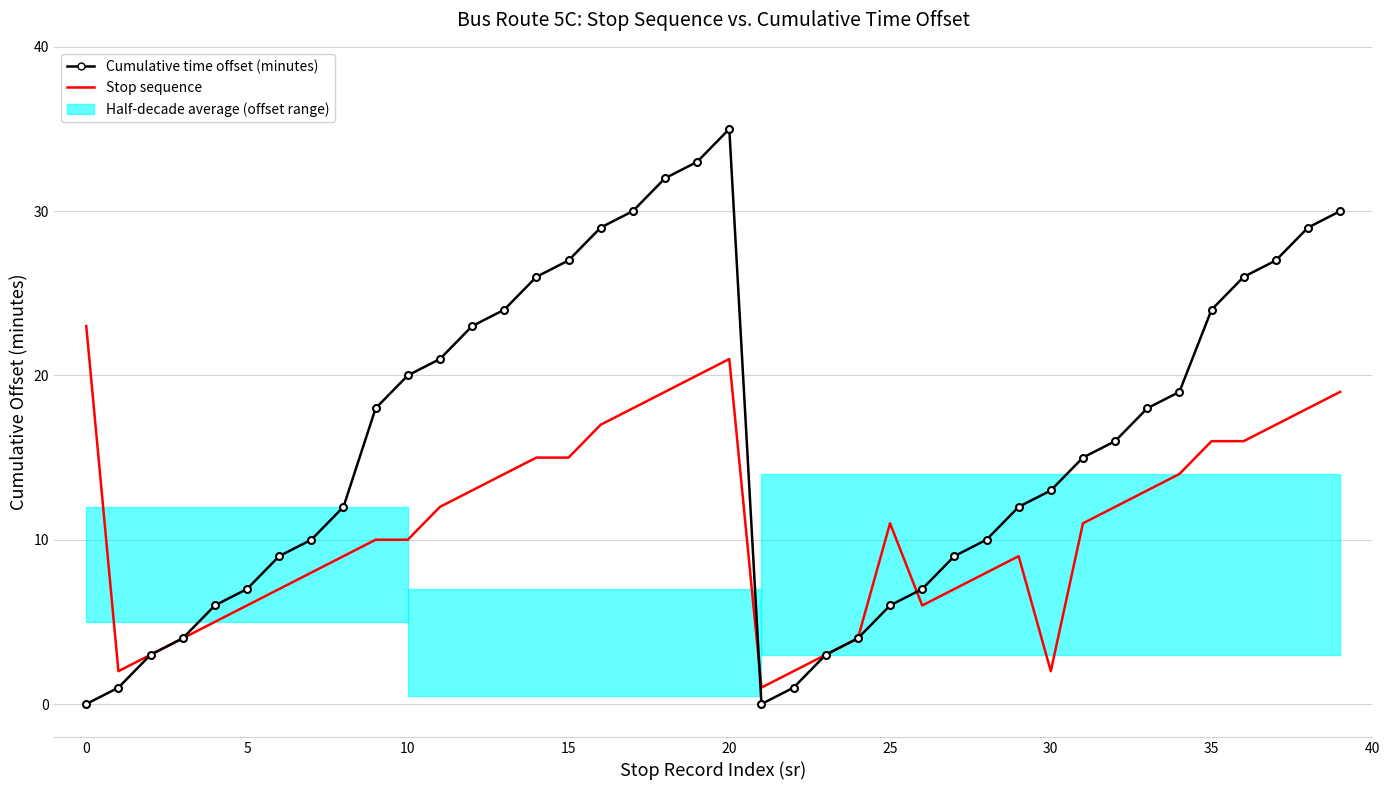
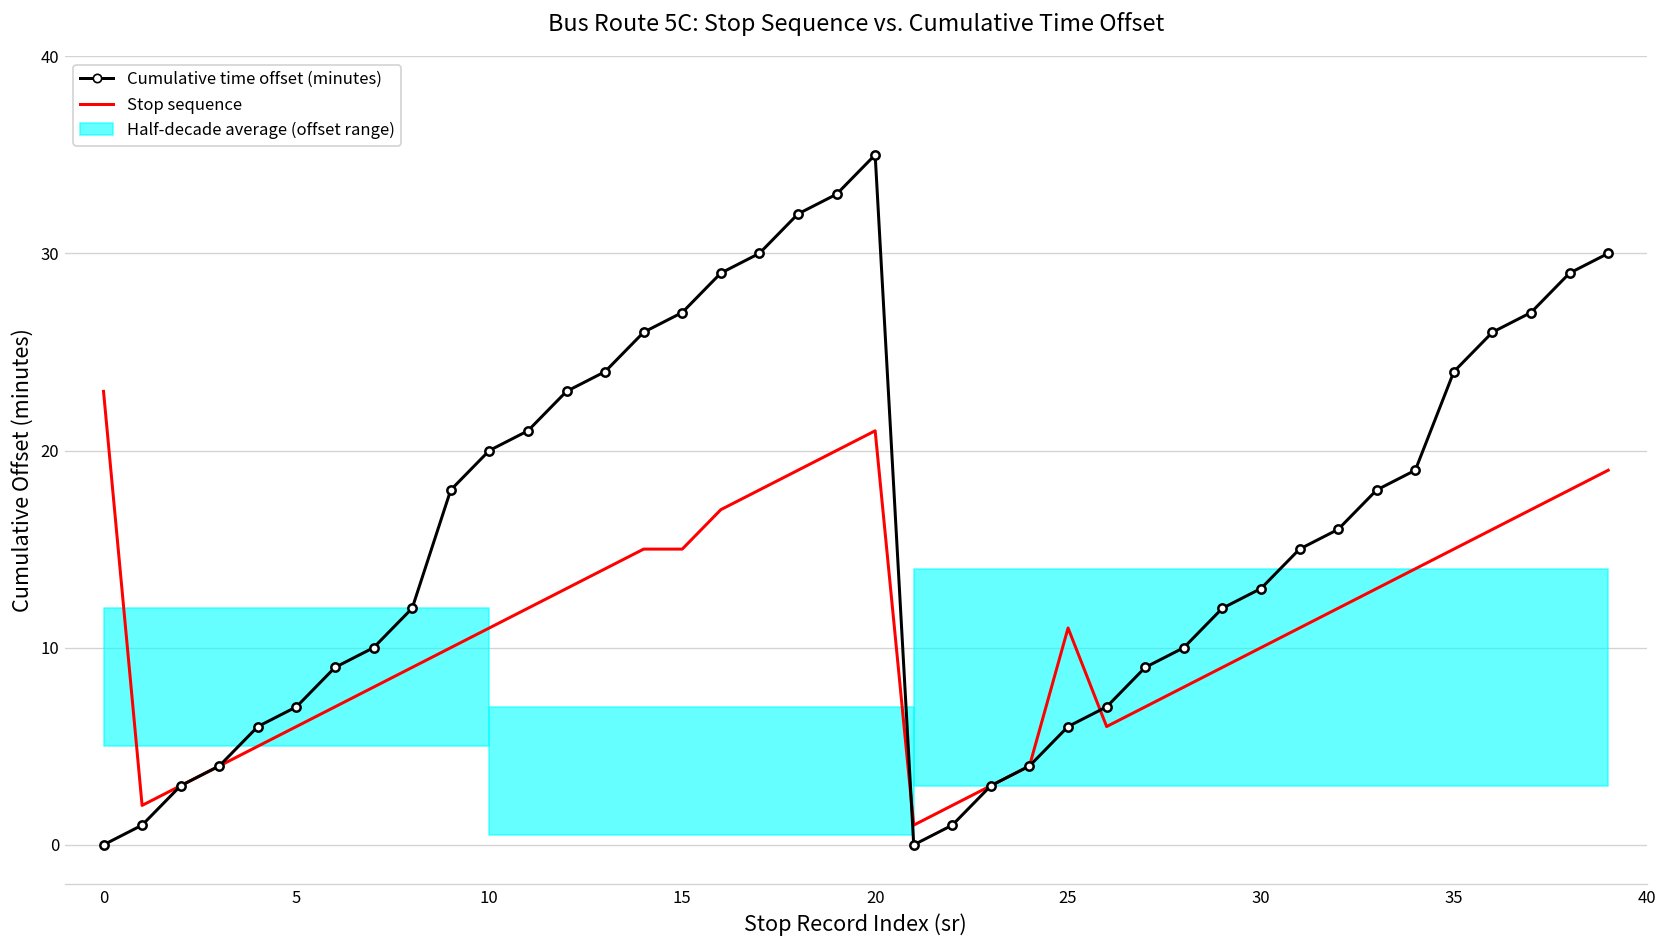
Stop sequence, 10: 10 -> 11
Stop sequence, 30: 2 -> 10
Stop sequence, 35: 16 -> 15
